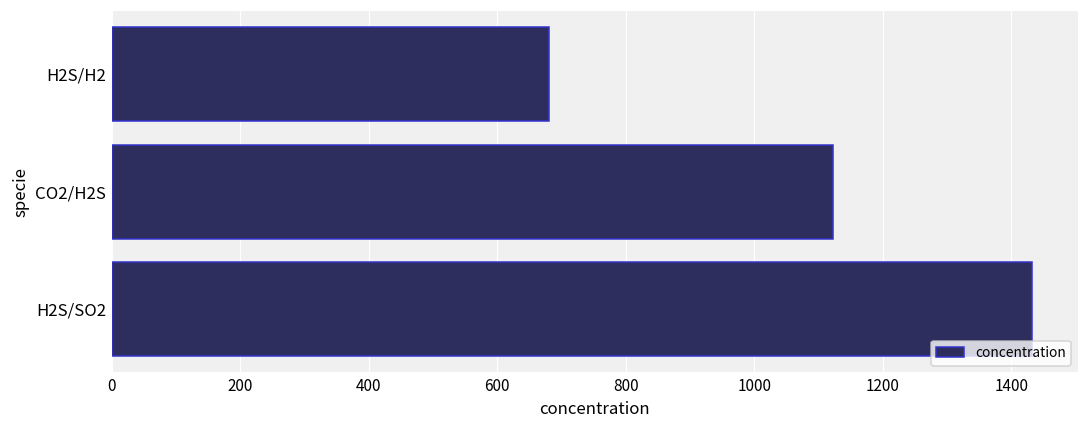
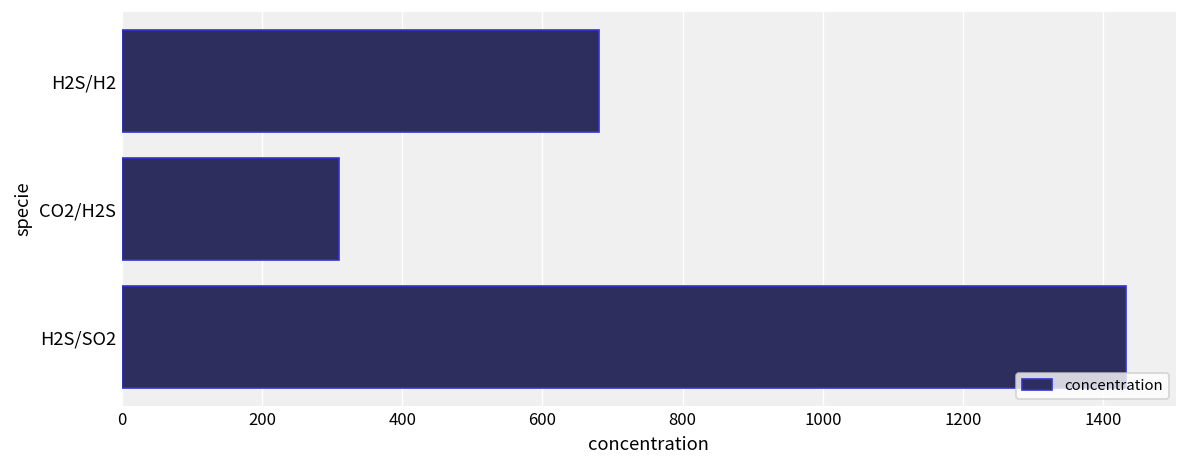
CO2/H2S: 1120 -> 310
